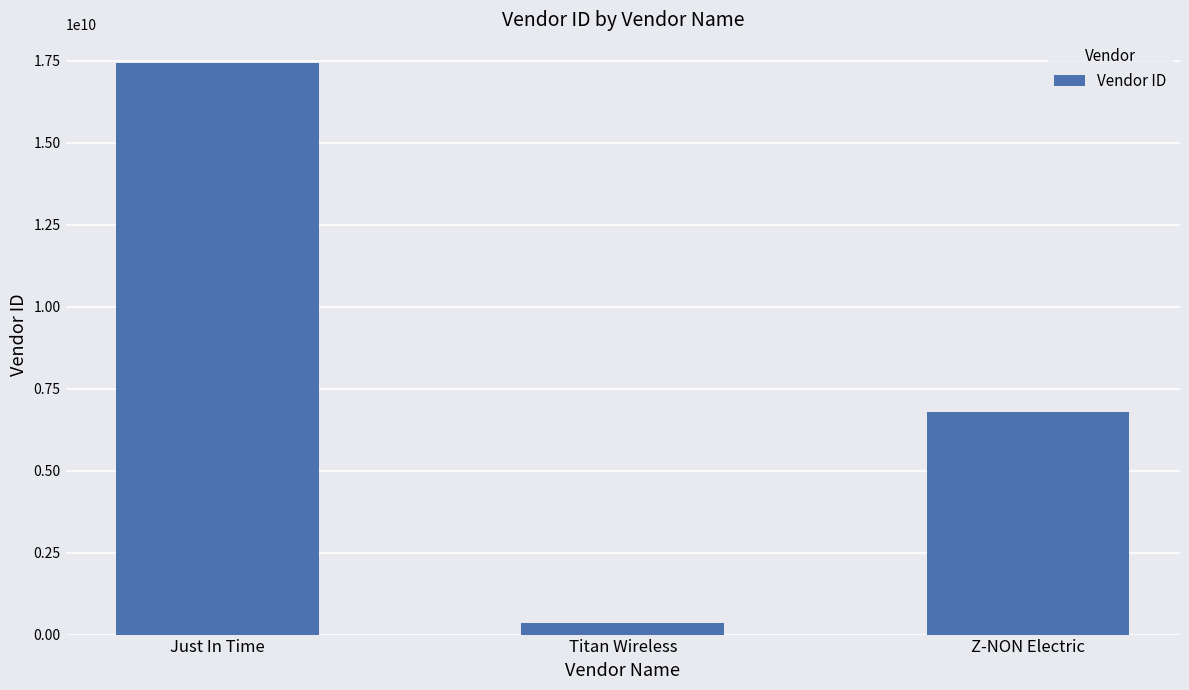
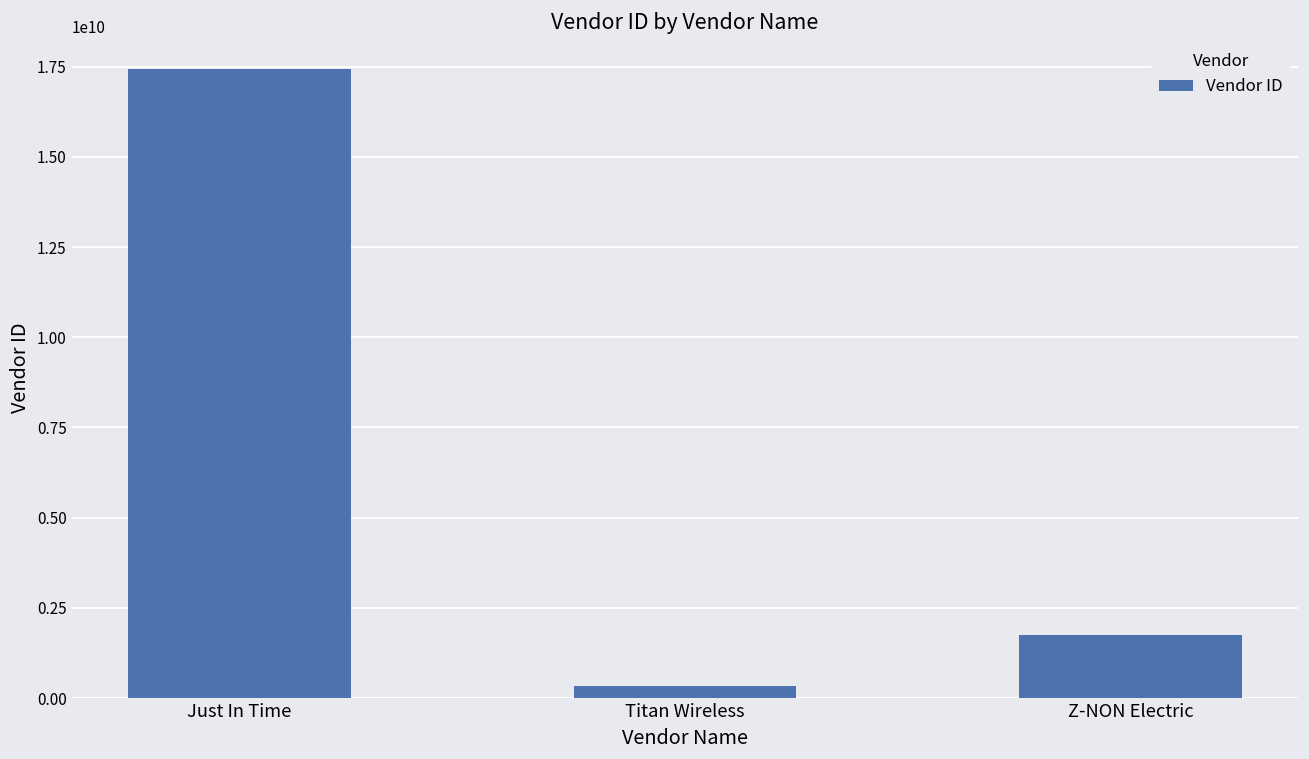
Z-NON Electric: 6800000000 -> 1700000000
